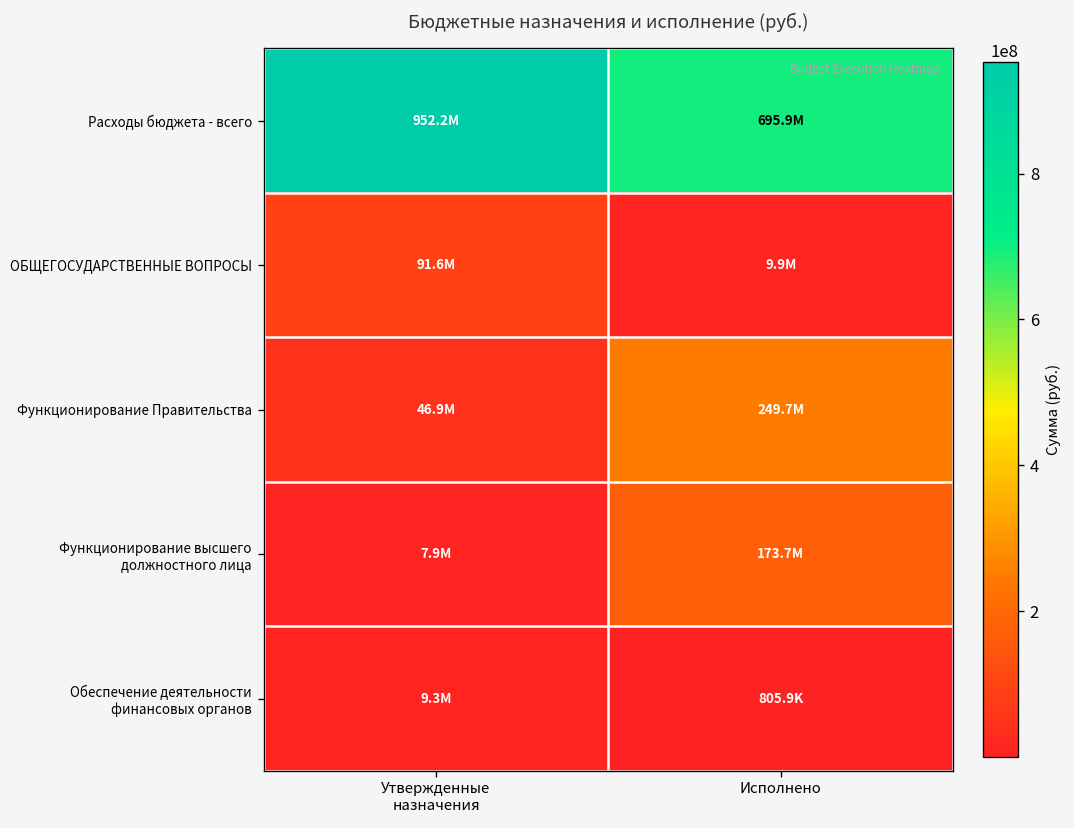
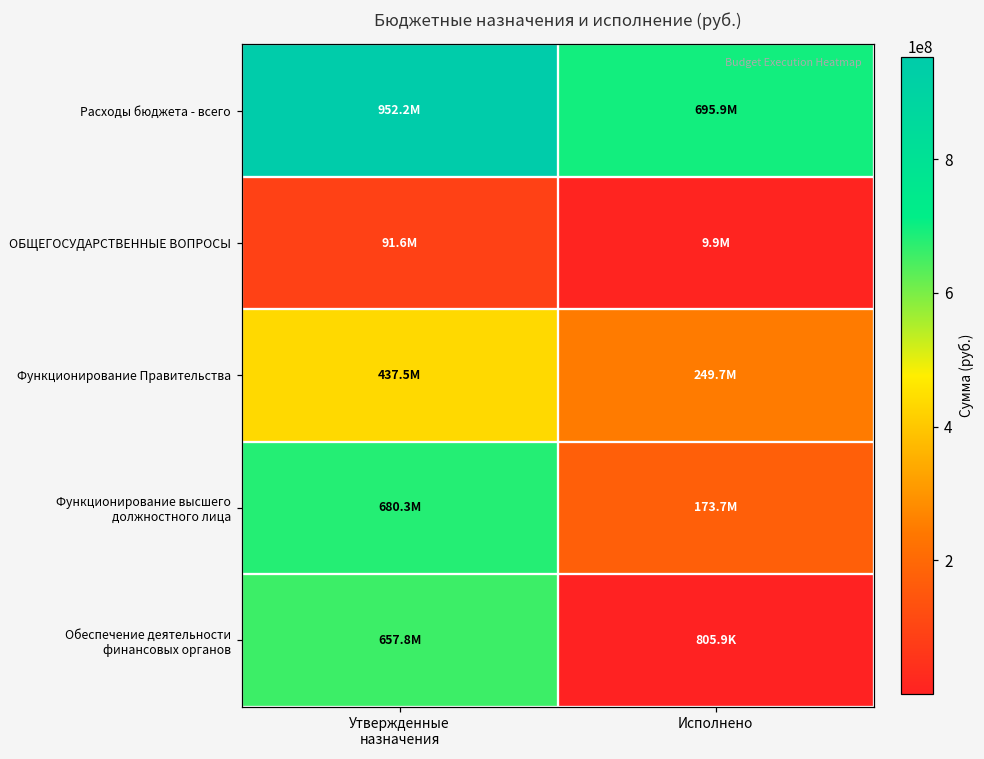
Функционирование Правительства, Утвержденные назначения: 46.9M -> 437.5M
Функционирование высшего должностного лица, Утвержденные назначения: 7.9M -> 680.3M
Обеспечение деятельности финансовых органов, Утвержденные назначения: 9.3M -> 657.8M
